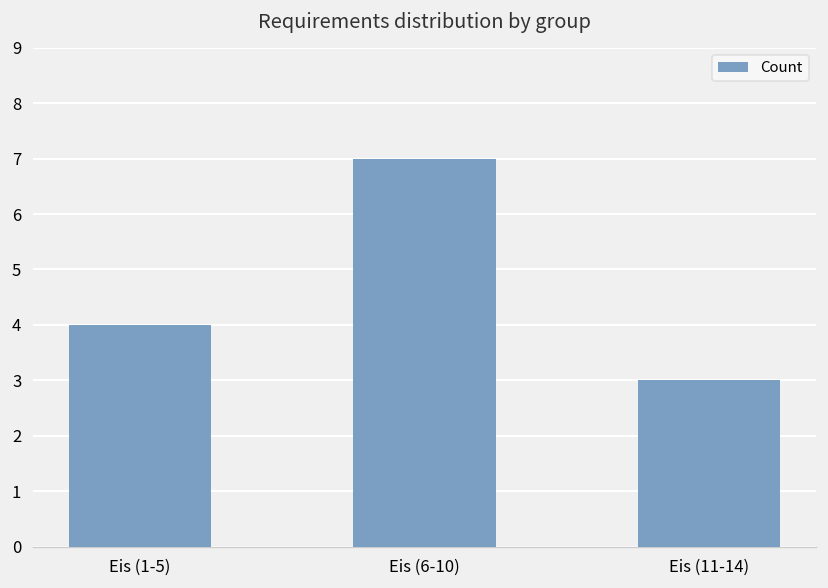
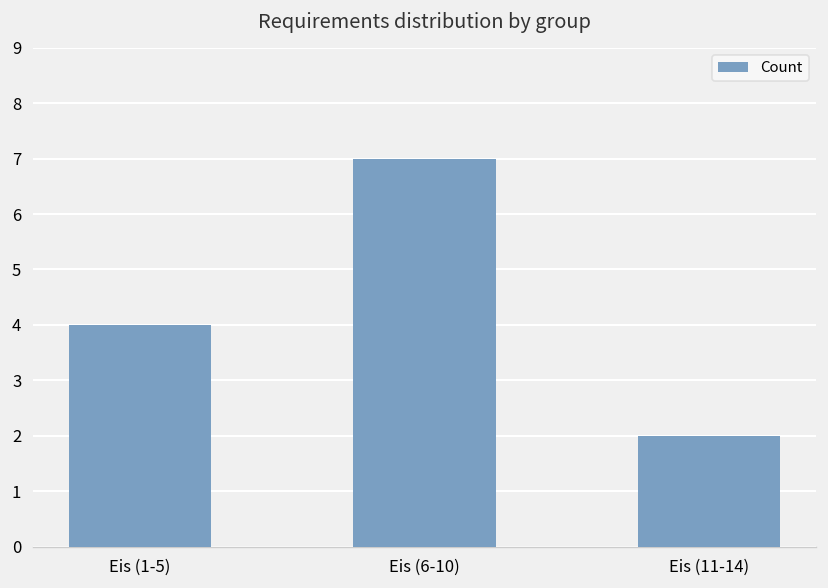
Eis (11-14): 3 -> 2
